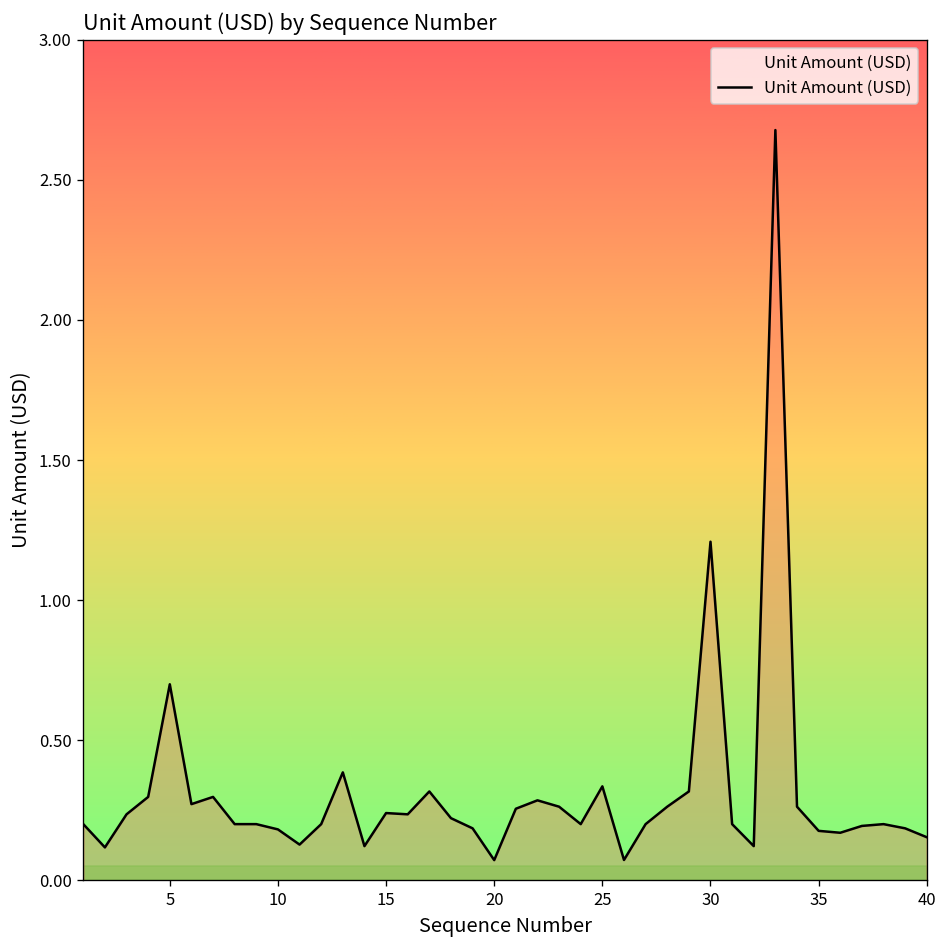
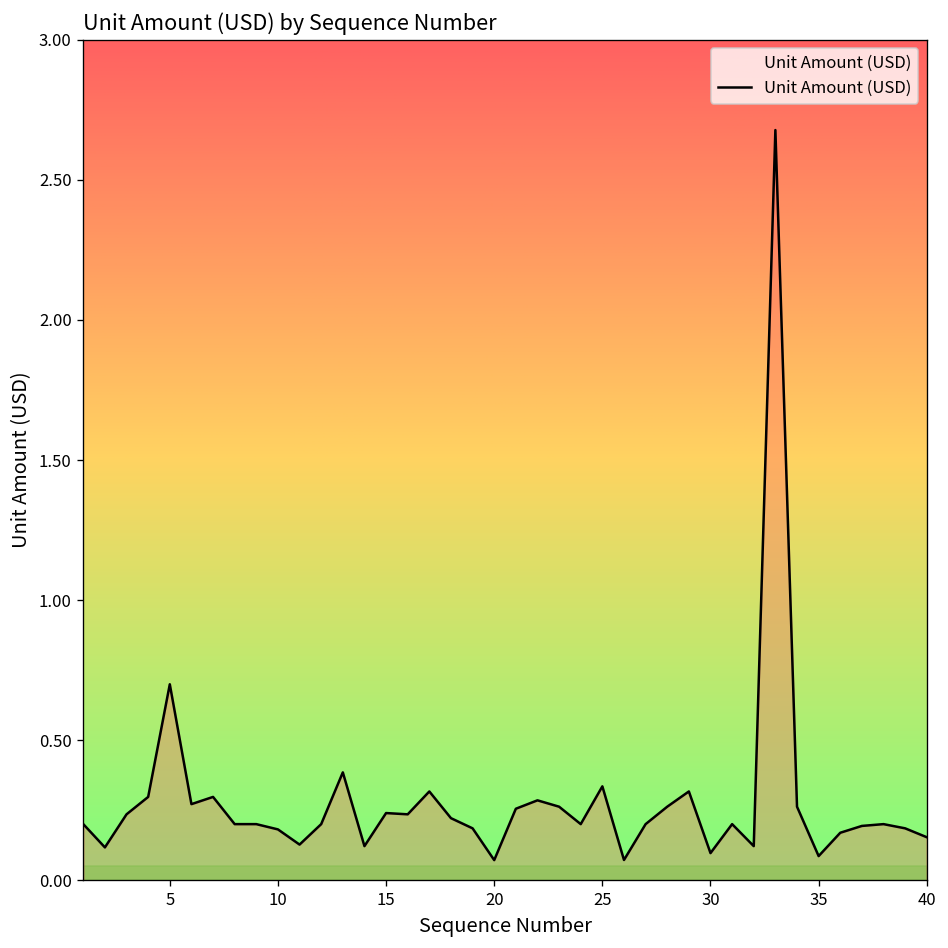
30: 1.21 -> 0.10
35: 0.18 -> 0.09
